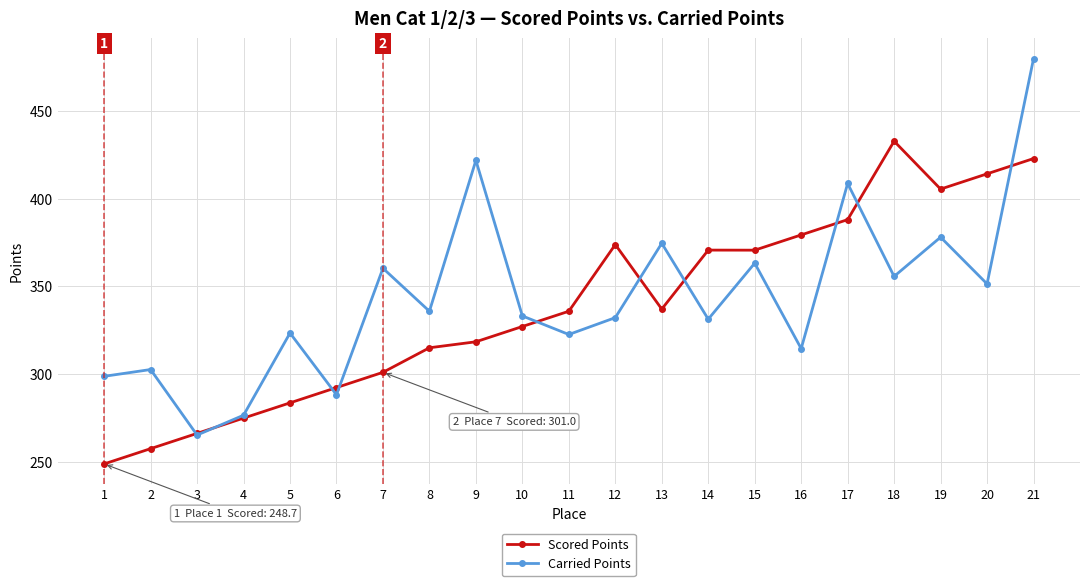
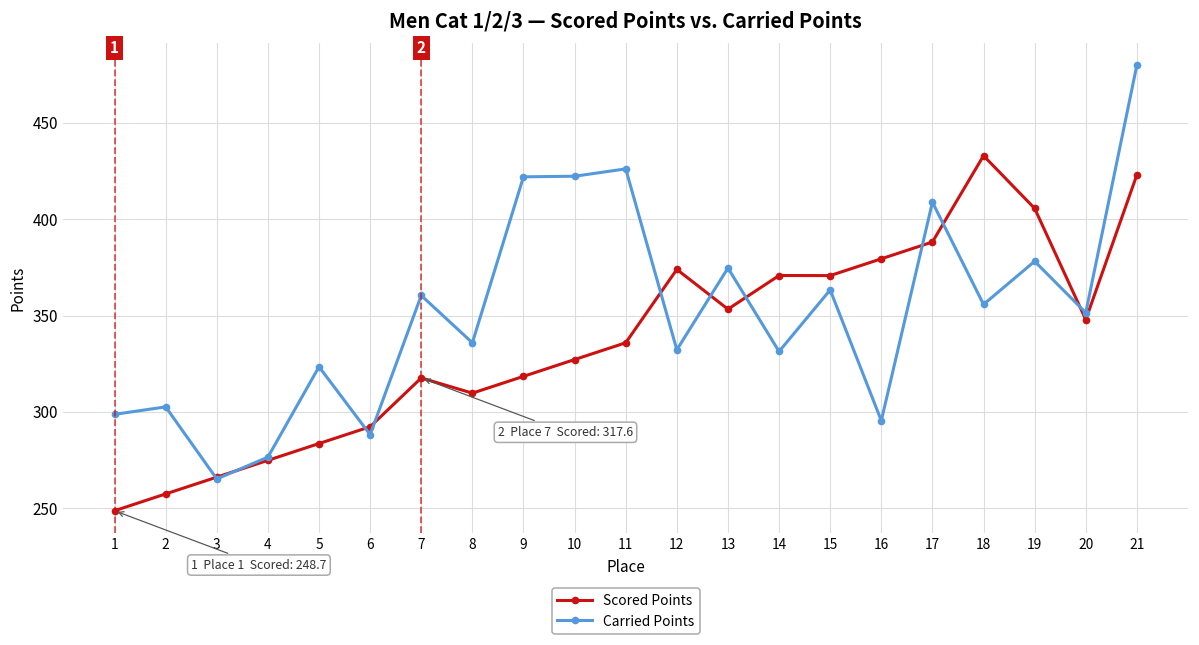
Scored Points, 7: 301.0 -> 317.6
Scored Points, 8: 315 -> 310
Carried Points, 10: 333 -> 422
Carried Points, 11: 323 -> 426
Scored Points, 13: 337 -> 353
Carried Points, 16: 315 -> 295
Scored Points, 20: 414 -> 348
